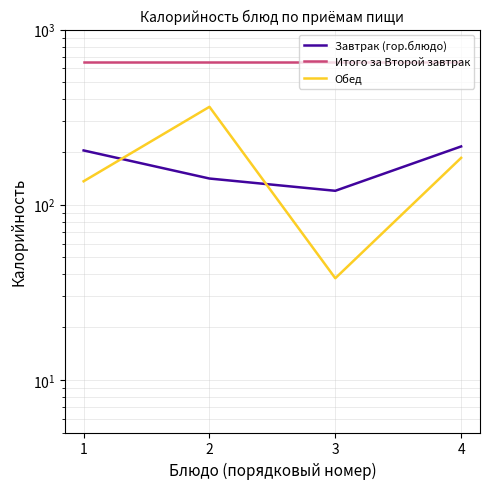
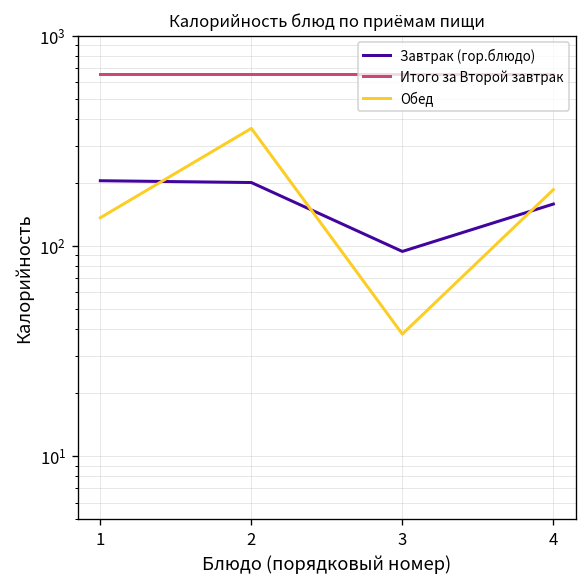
Завтрак (гор.блюдо), 2: 140 -> 200
Завтрак (гор.блюдо), 3: 120 -> 90
Завтрак (гор.блюдо), 4: 220 -> 160
